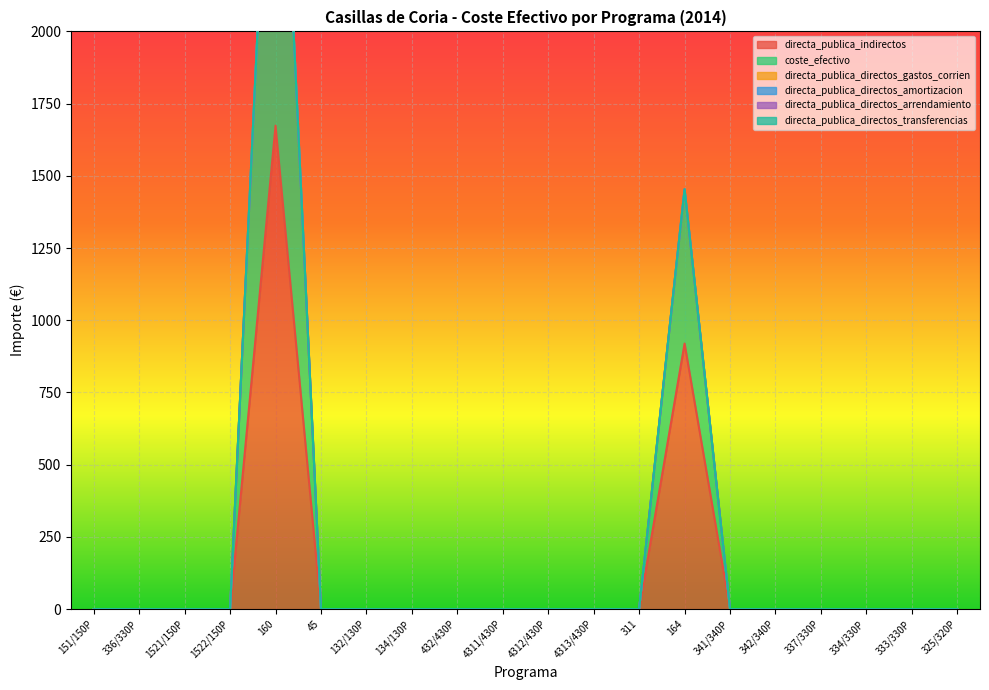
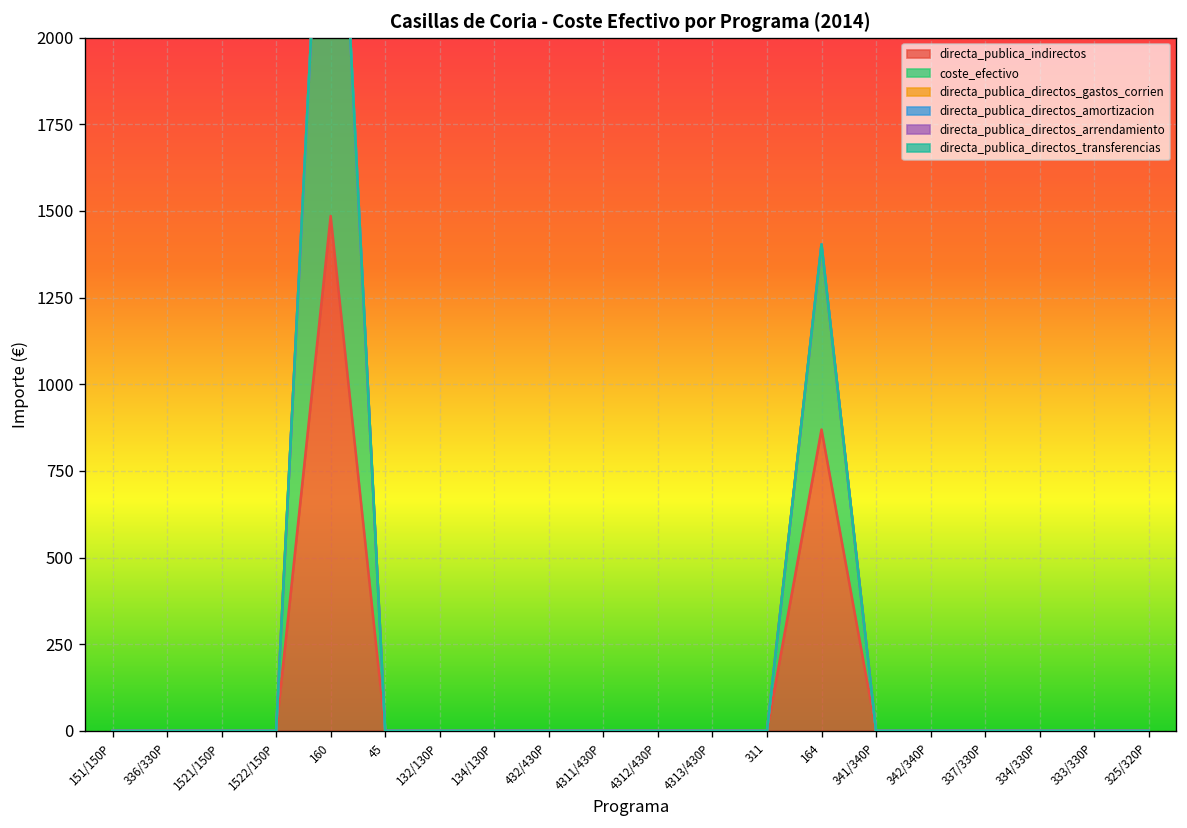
directa_publica_indirectos, 160: 1670 -> 1490
directa_publica_indirectos, 164: 920 -> 870
